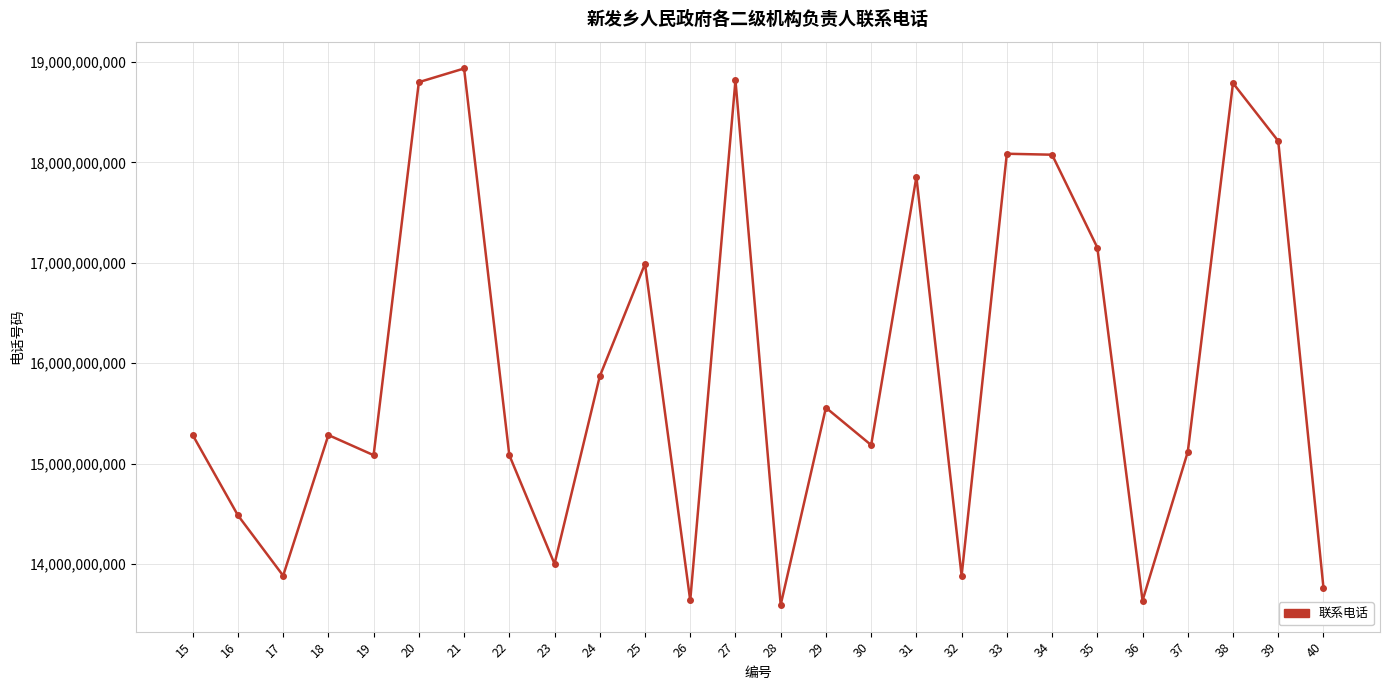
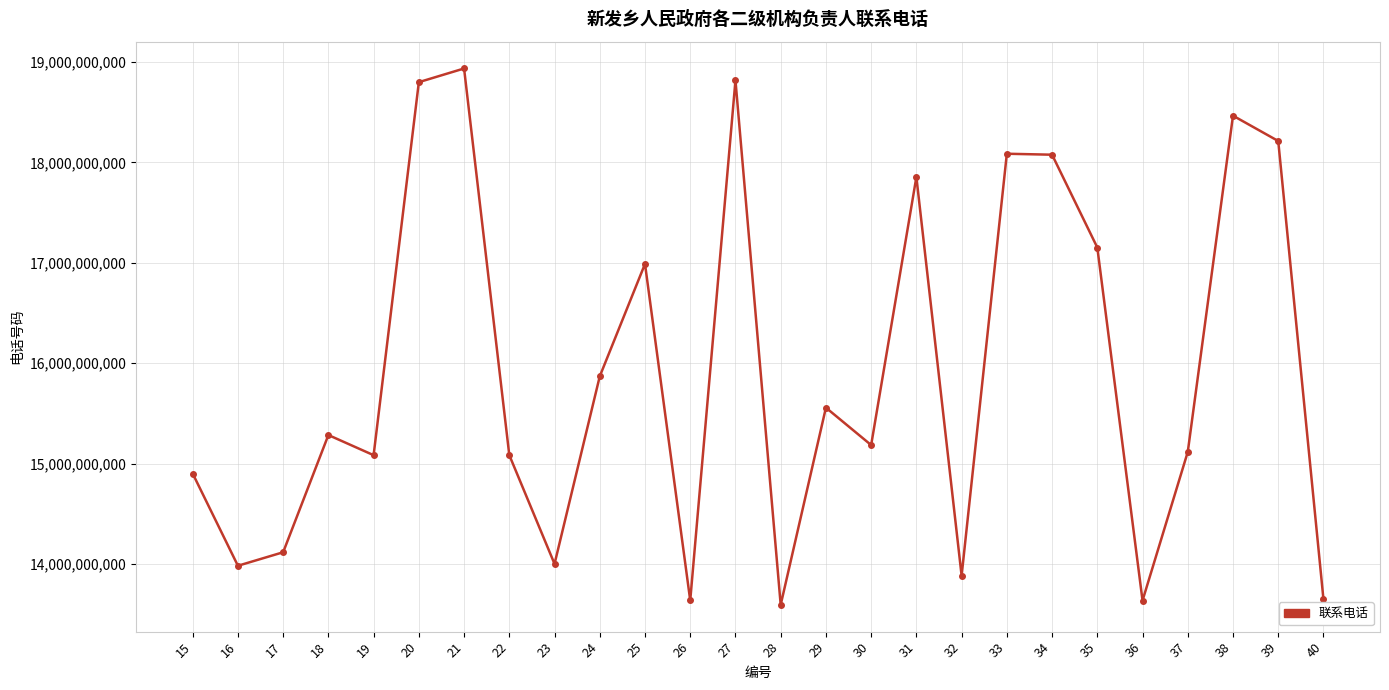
15: 15,290,000,000 -> 14,900,000,000
16: 14,490,000,000 -> 13,980,000,000
17: 13,890,000,000 -> 14,120,000,000
38: 18,790,000,000 -> 18,460,000,000
40: 13,770,000,000 -> 13,650,000,000
